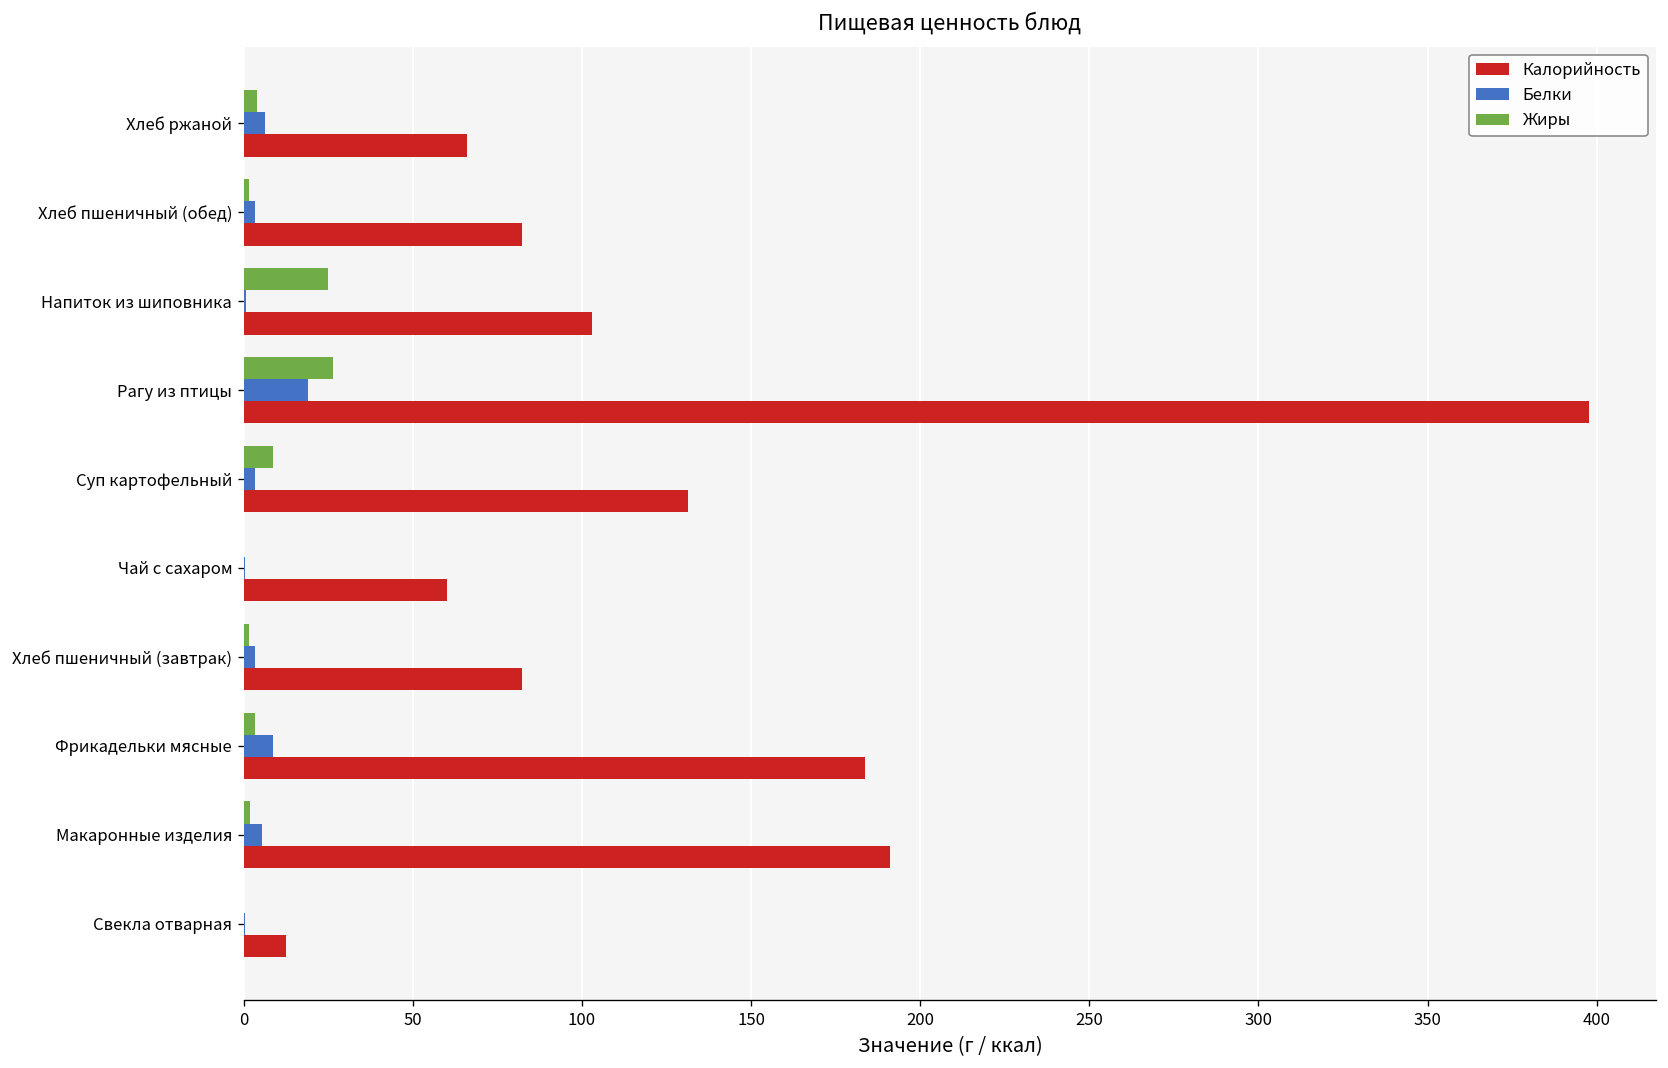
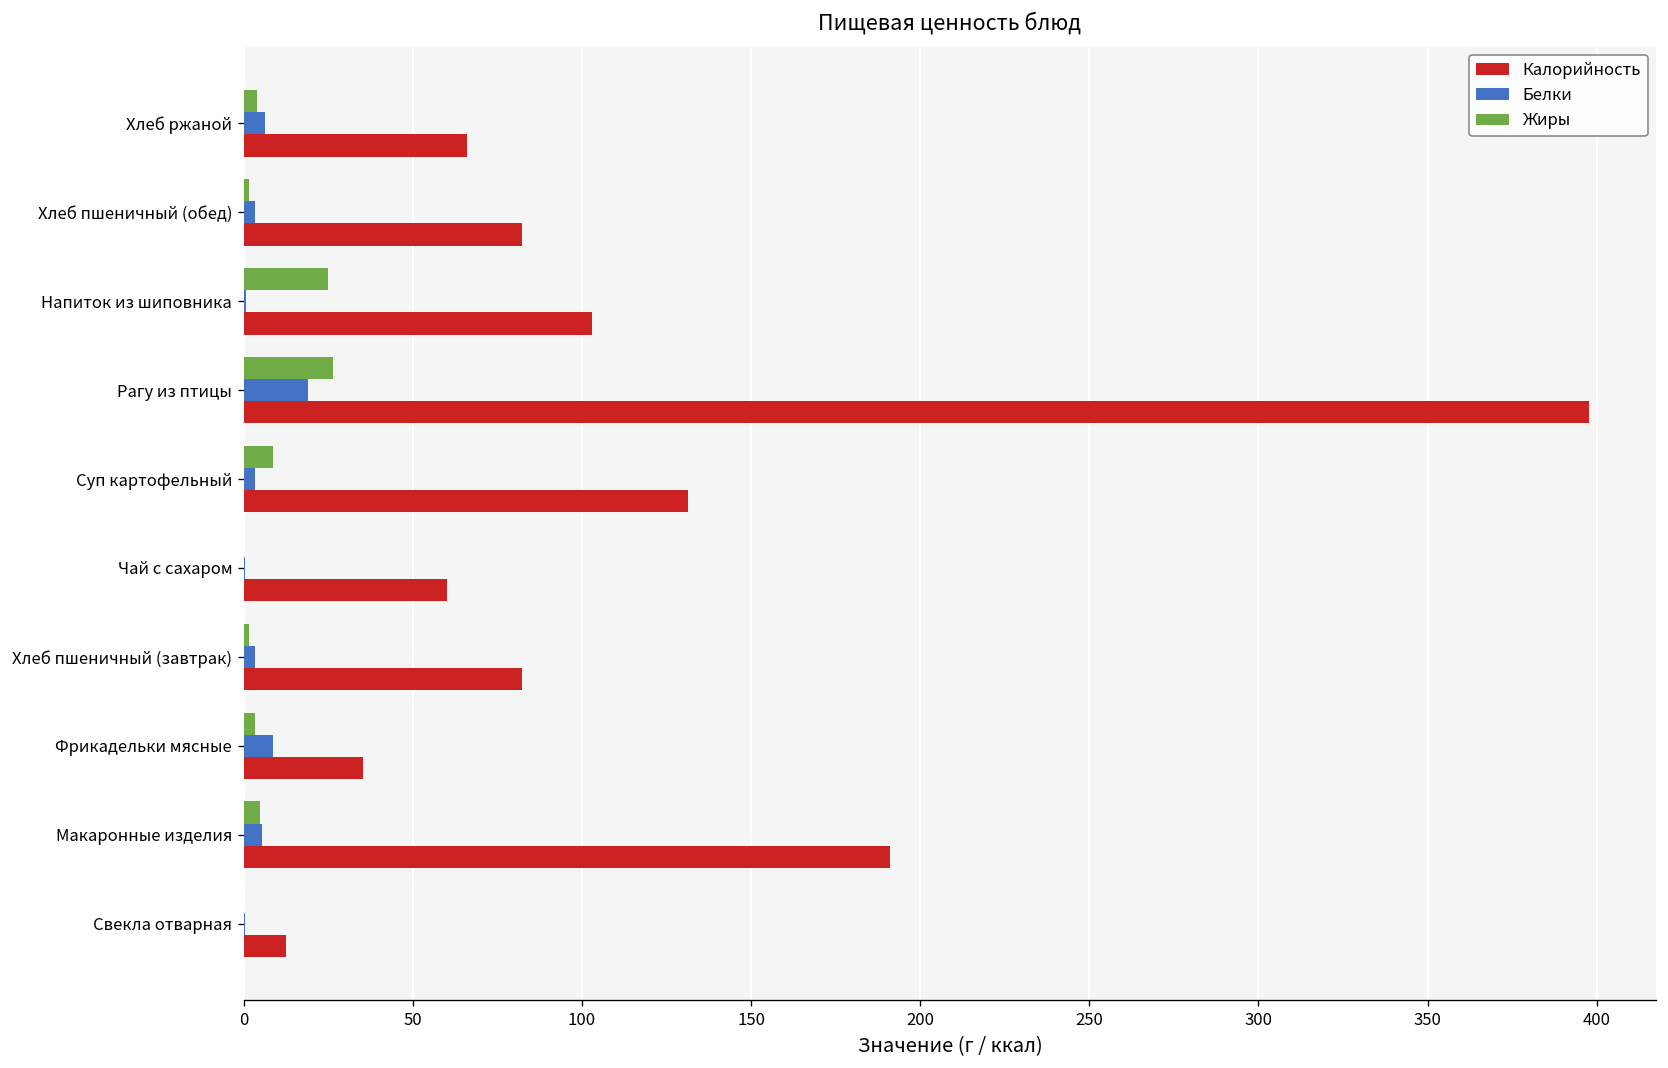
Калорийность, Фрикадельки мясные: 184 -> 35
Жиры, Макаронные изделия: 2 -> 5
